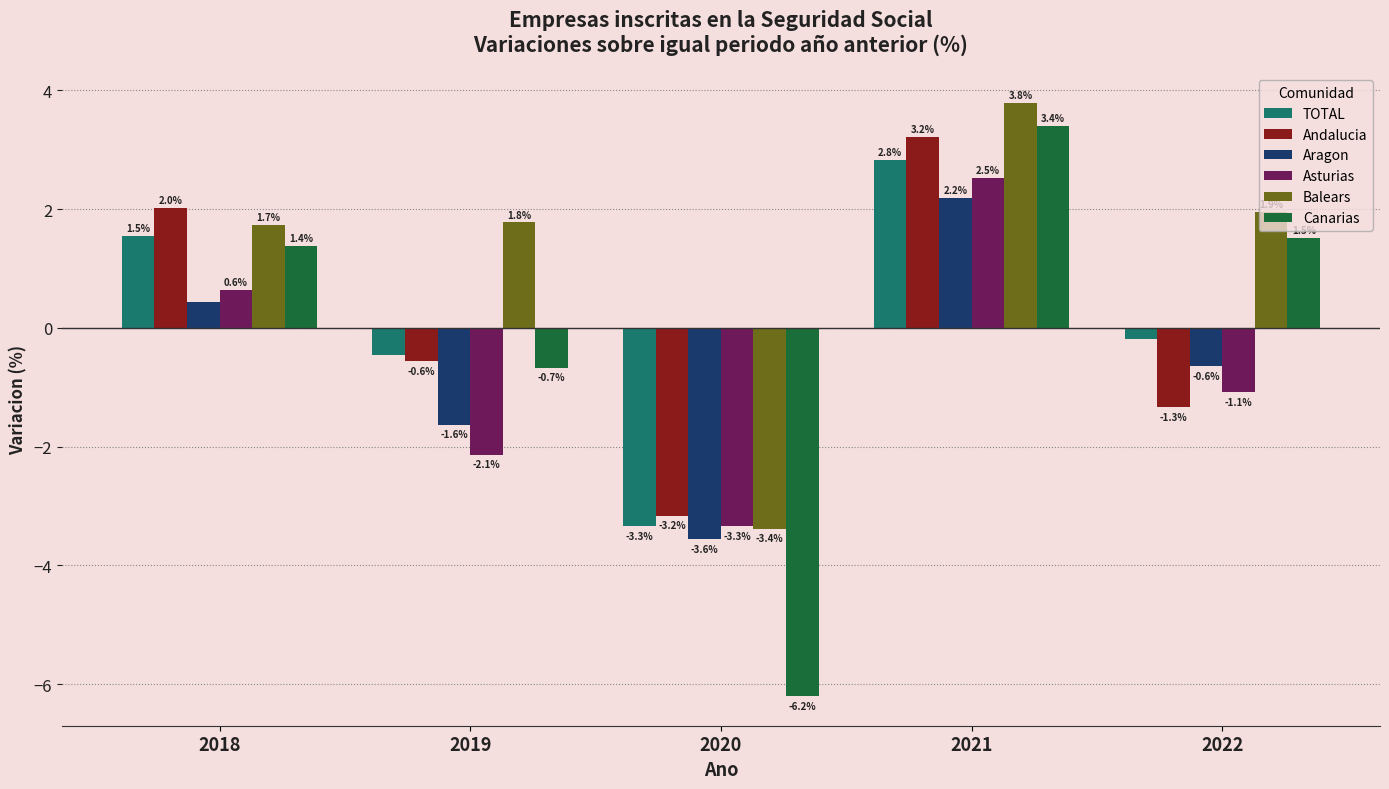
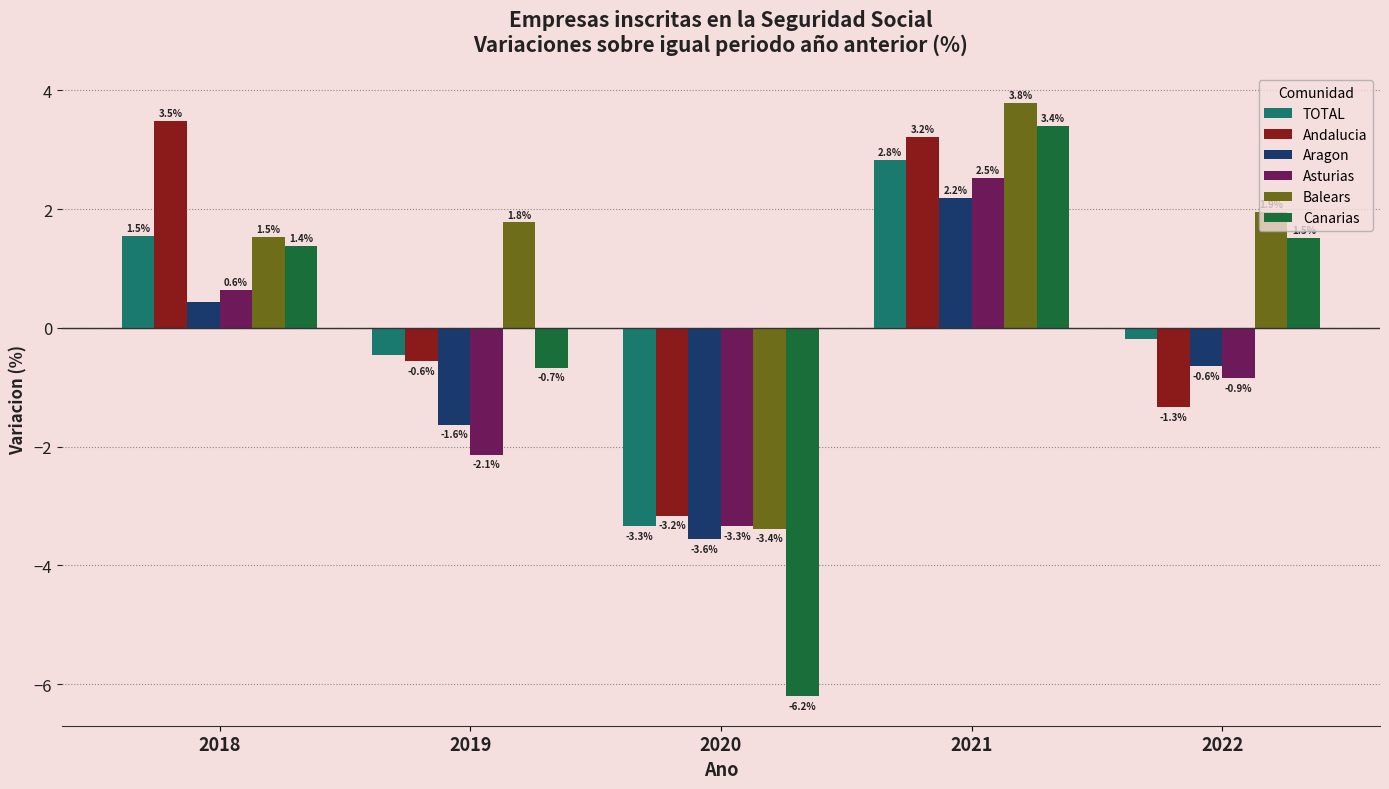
Andalucia, 2018: 2.0% -> 3.5%
Balears, 2018: 1.7% -> 1.5%
Asturias, 2022: -1.1% -> -0.9%
